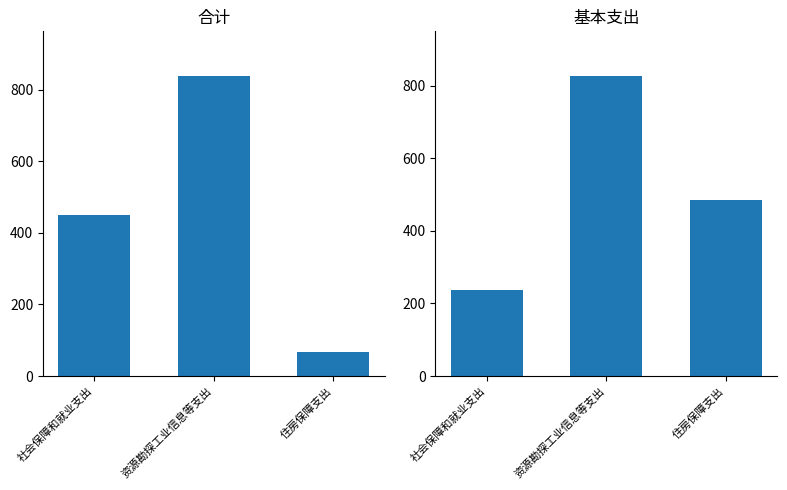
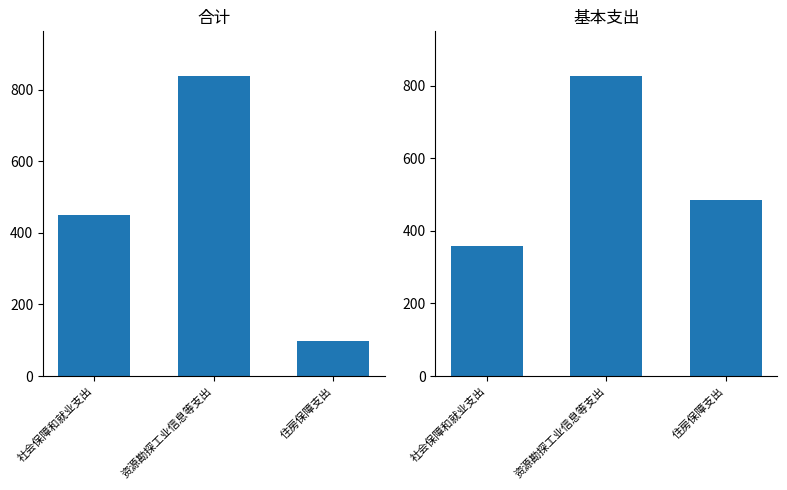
合计, 住房保障支出: 70 -> 100
基本支出, 社会保障和就业支出: 240 -> 360
